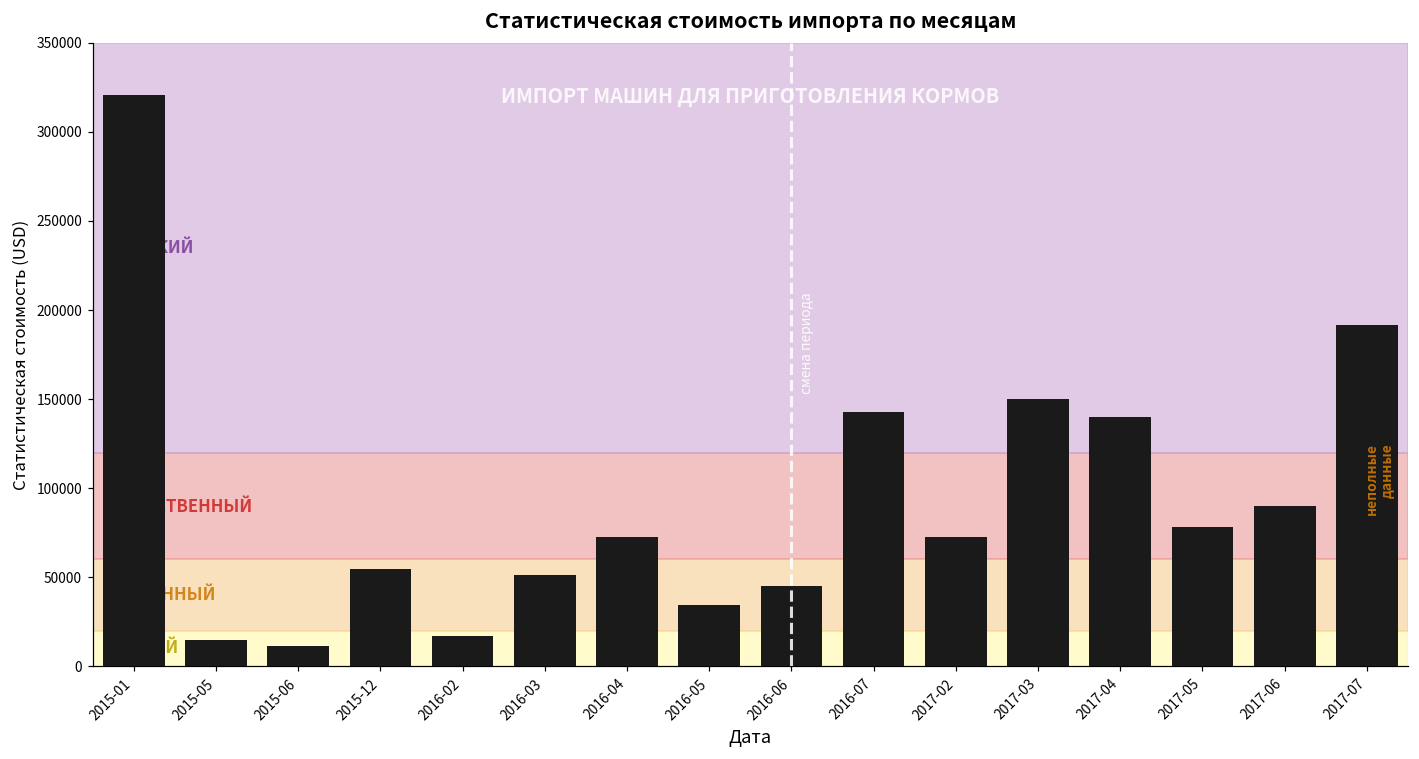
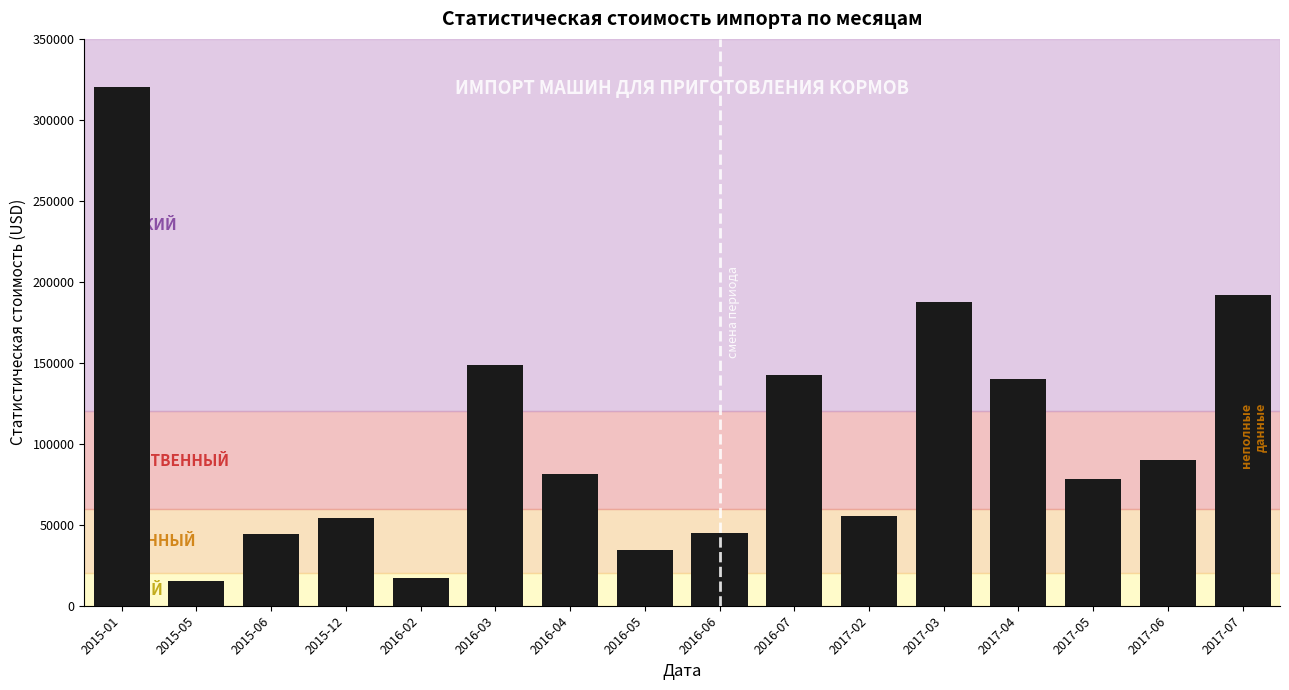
2015-06: 11000 -> 44000
2016-03: 51000 -> 149000
2016-04: 72000 -> 81000
2017-02: 73000 -> 55000
2017-03: 150000 -> 188000
